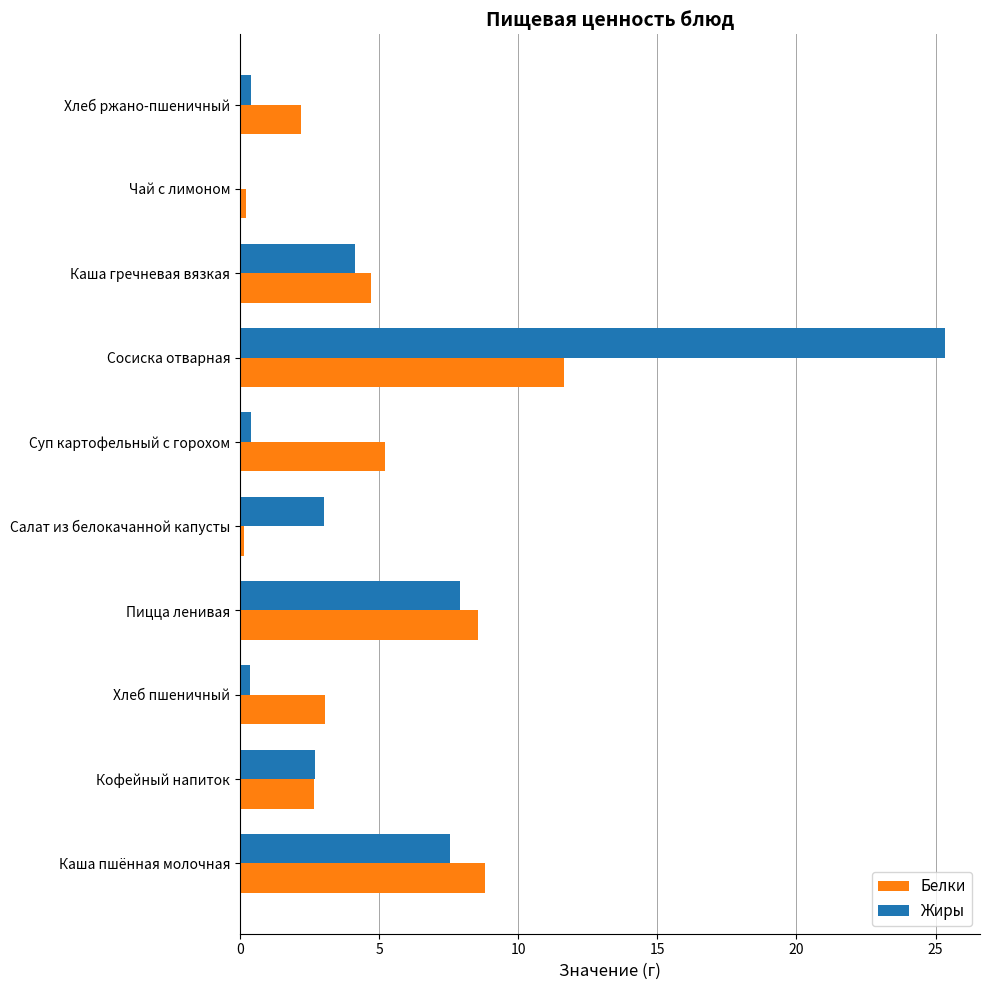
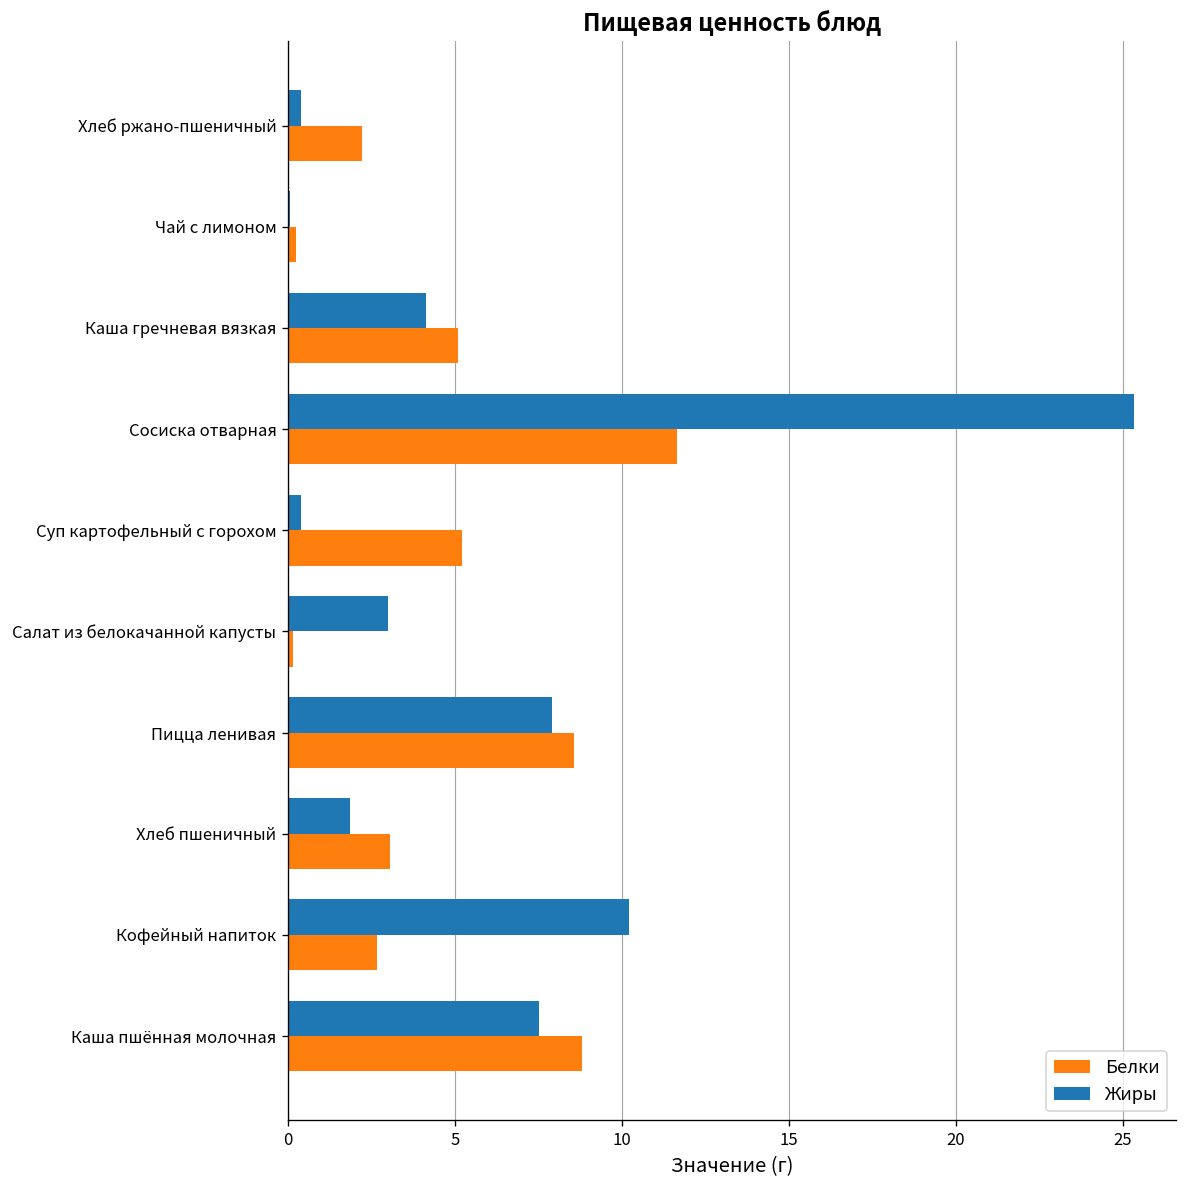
Белки, Каша гречневая вязкая: 4.7 -> 5.1
Жиры, Хлеб пшеничный: 0.4 -> 1.9
Жиры, Кофейный напиток: 2.7 -> 10.2
